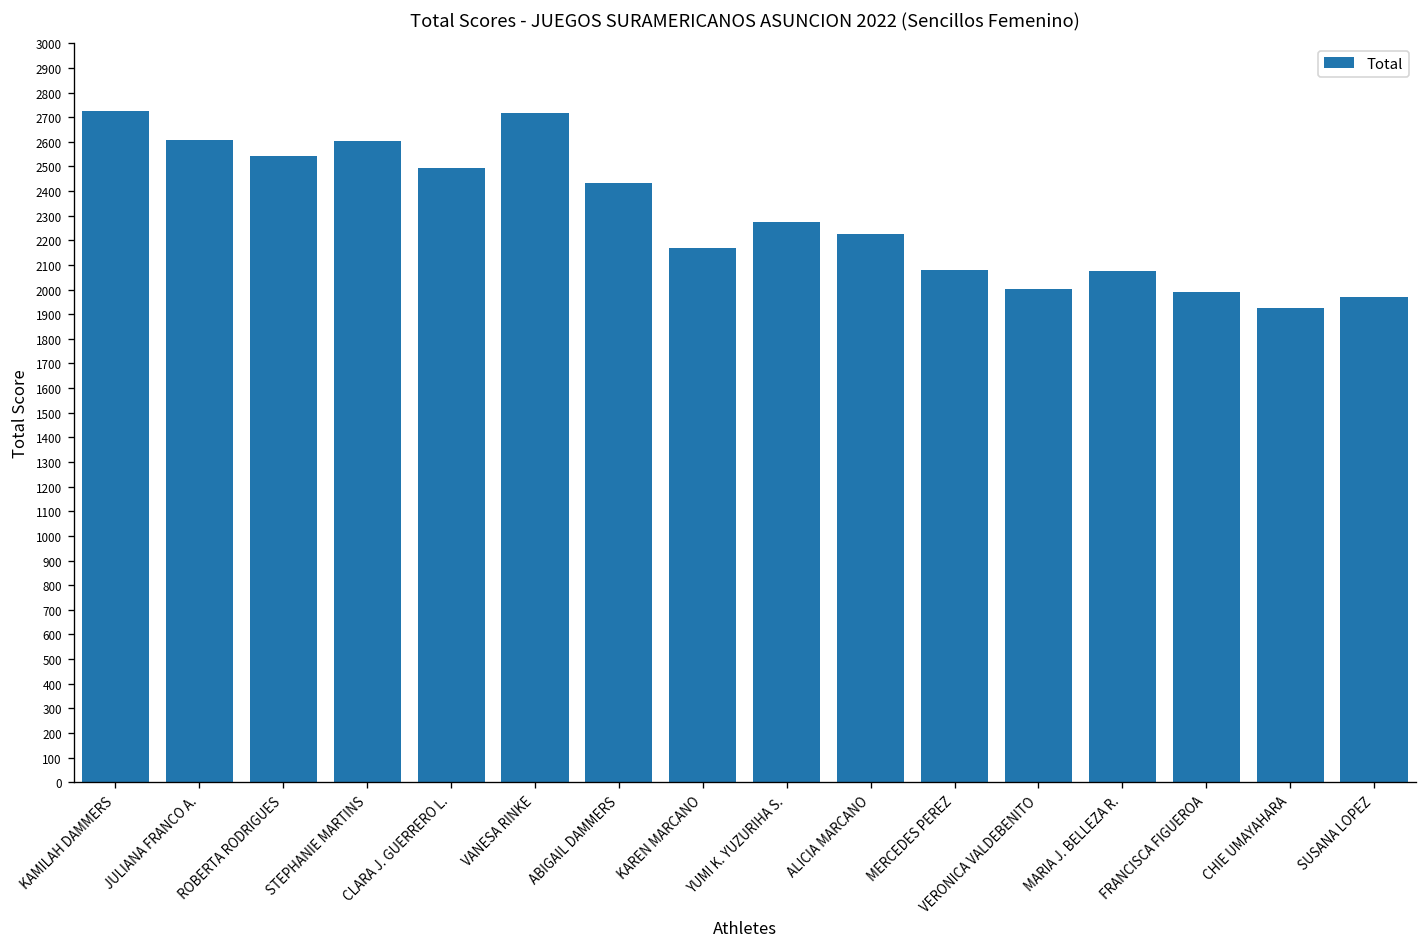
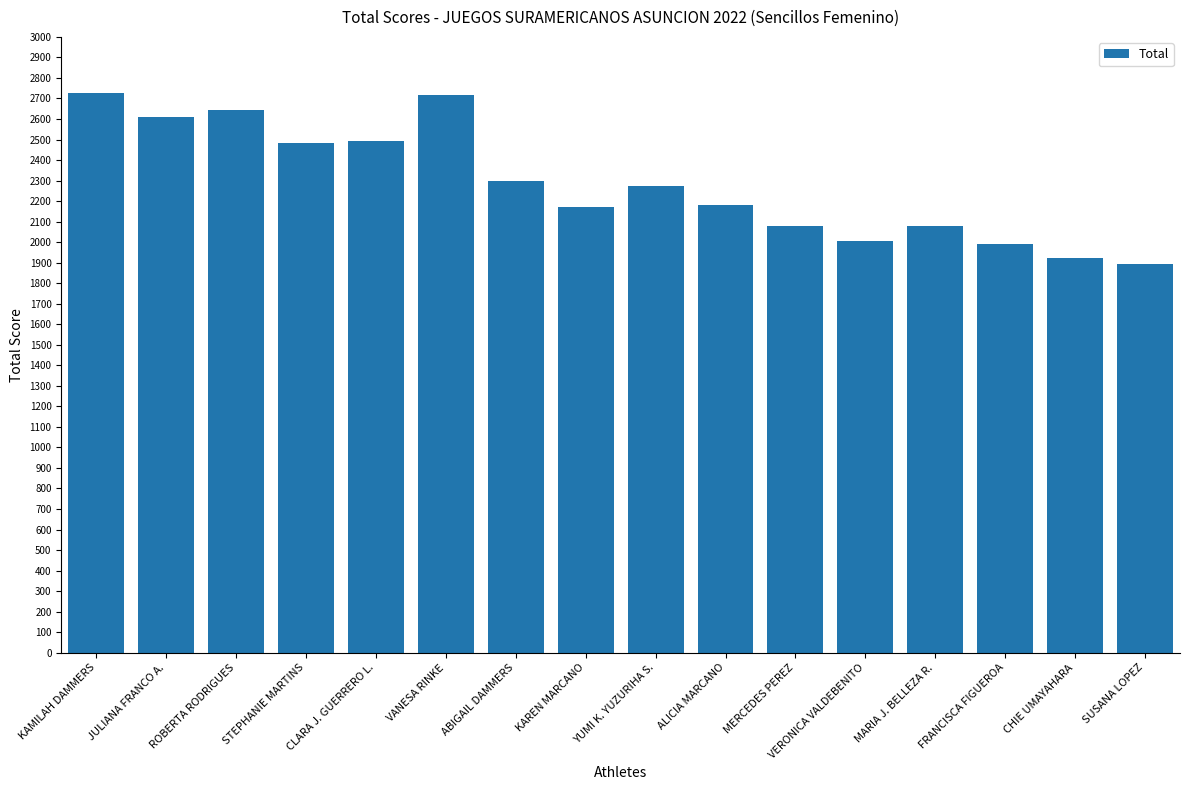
ROBERTA RODRIGUES: 2540 -> 2640
STEPHANIE MARTINS: 2610 -> 2480
ABIGAIL DAMMERS: 2430 -> 2300
ALICIA MARCANO: 2230 -> 2180
SUSANA LOPEZ: 1970 -> 1900
